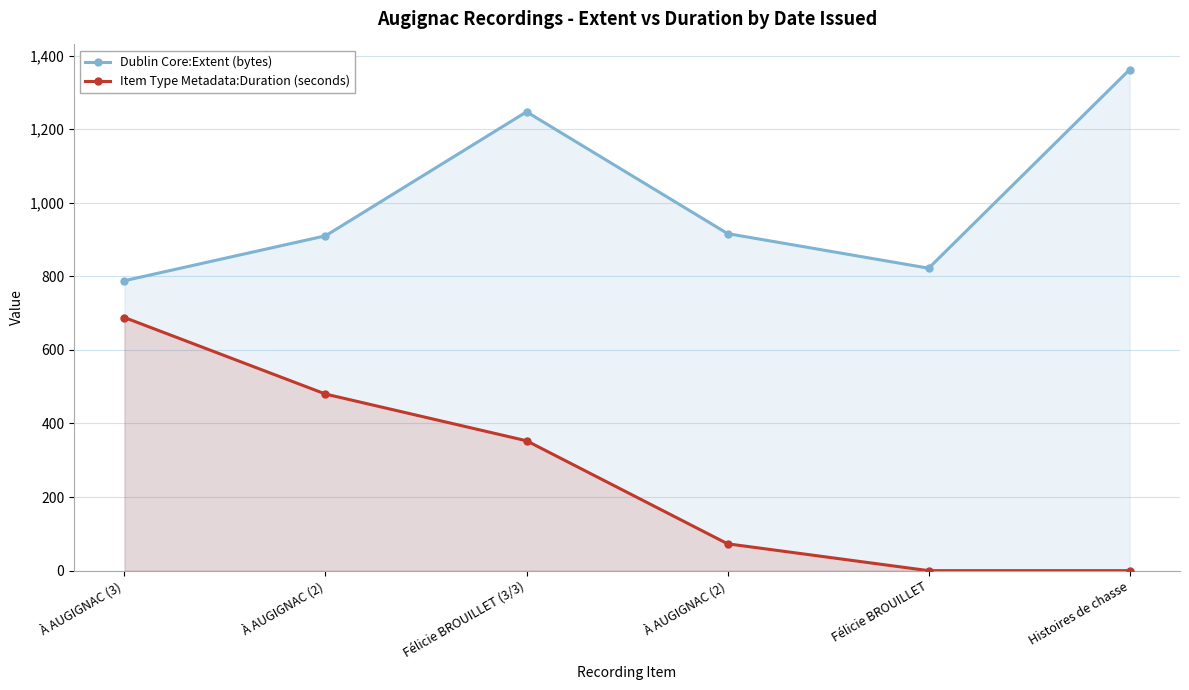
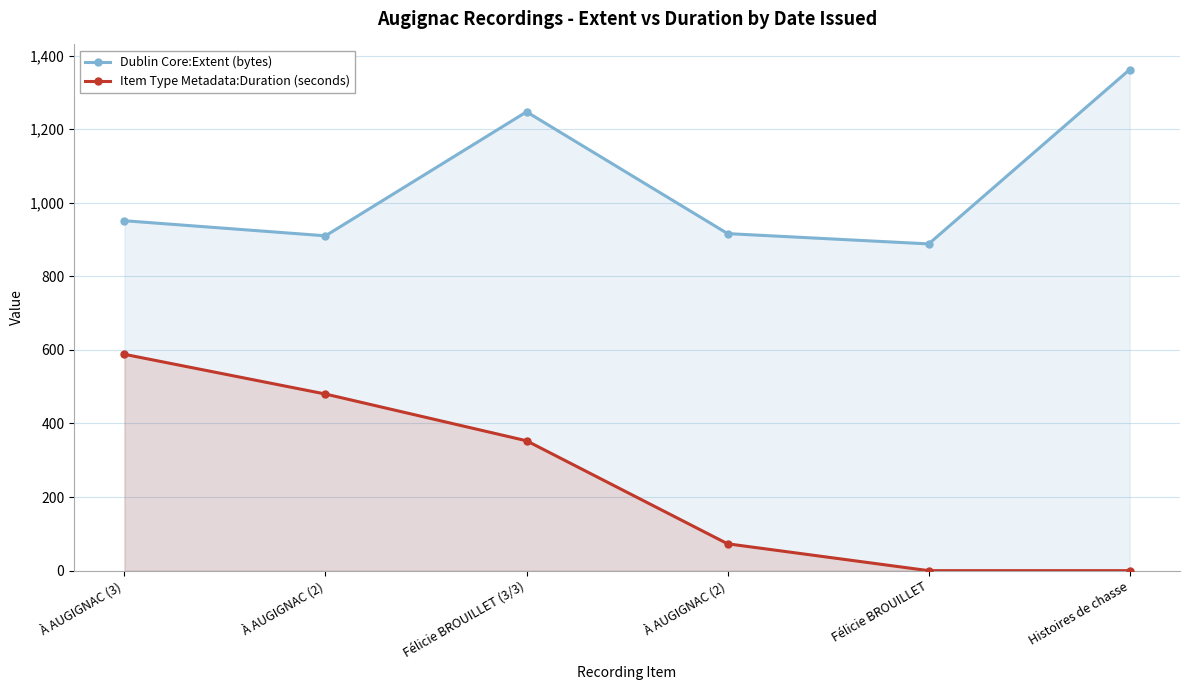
Dublin Core:Extent (bytes), À AUGIGNAC (3): 790 -> 950
Item Type Metadata:Duration (seconds), À AUGIGNAC (3): 690 -> 590
Dublin Core:Extent (bytes), Félicie BROUILLET: 820 -> 890
